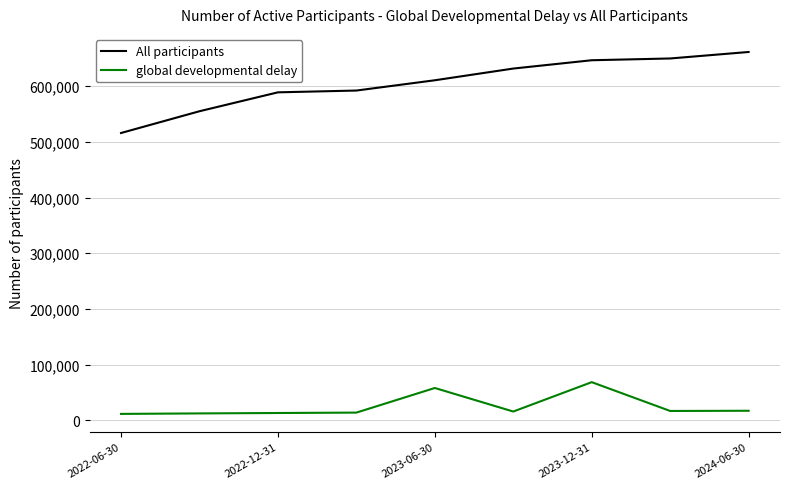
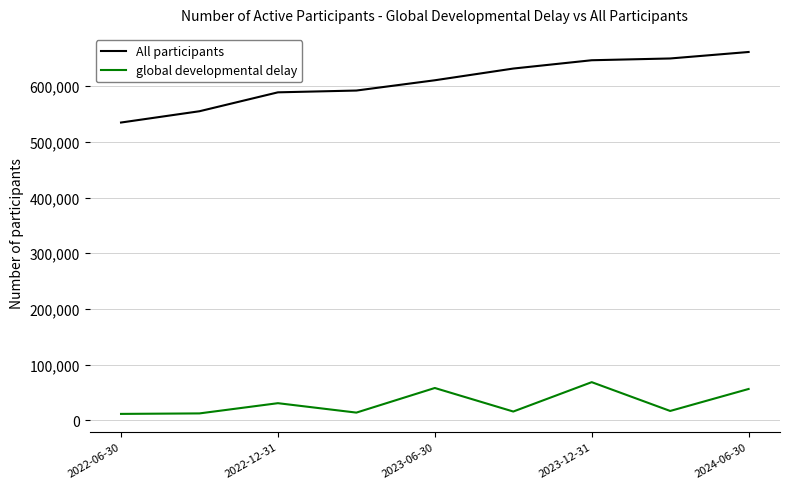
All participants, 2022-06-30: 520,000 -> 530,000
global developmental delay, 2022-12-31: 10,000 -> 30,000
global developmental delay, 2024-06-30: 20,000 -> 60,000
